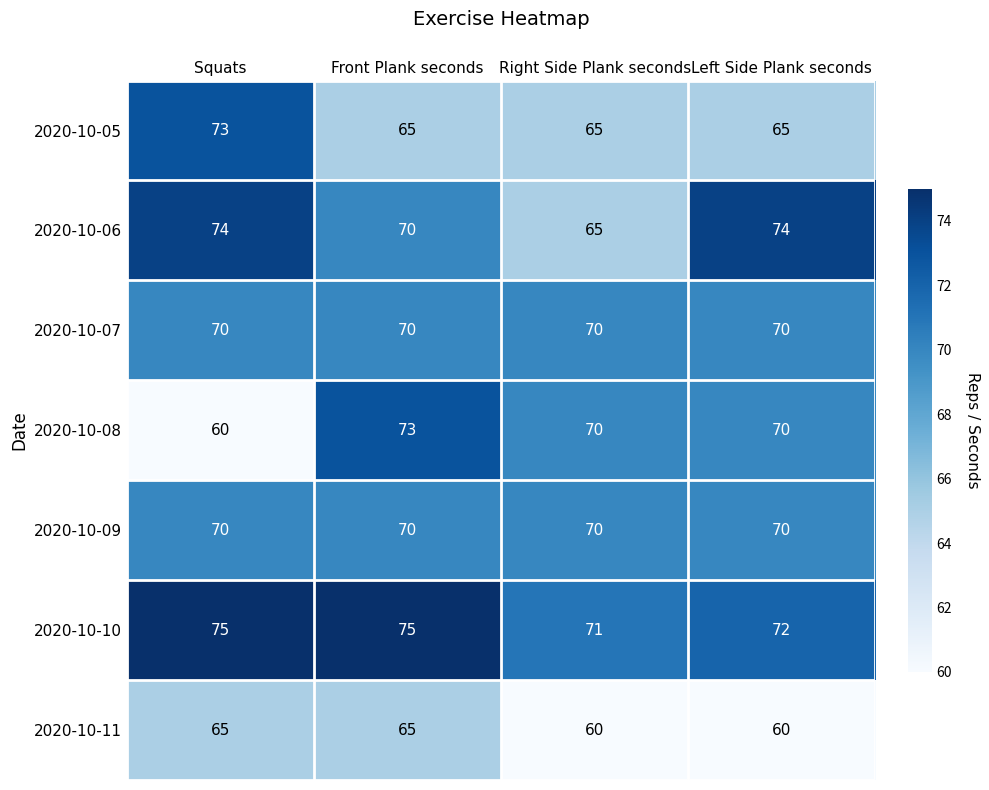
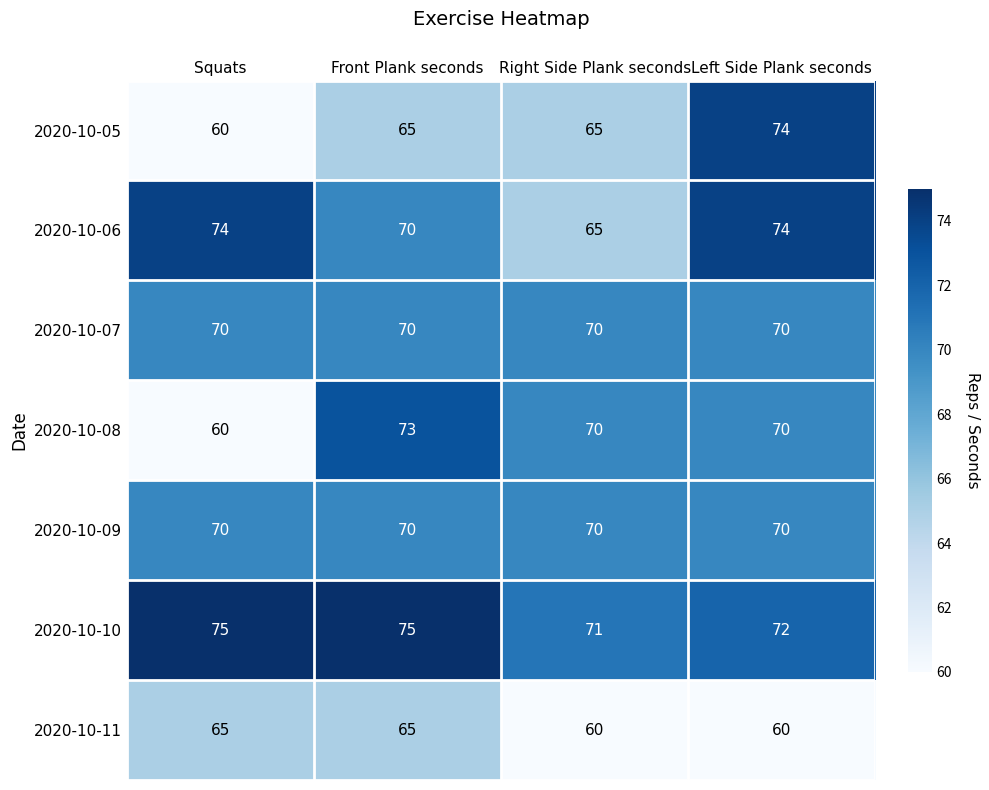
2020-10-05, Squats: 73 -> 60
2020-10-05, Left Side Plank seconds: 65 -> 74
